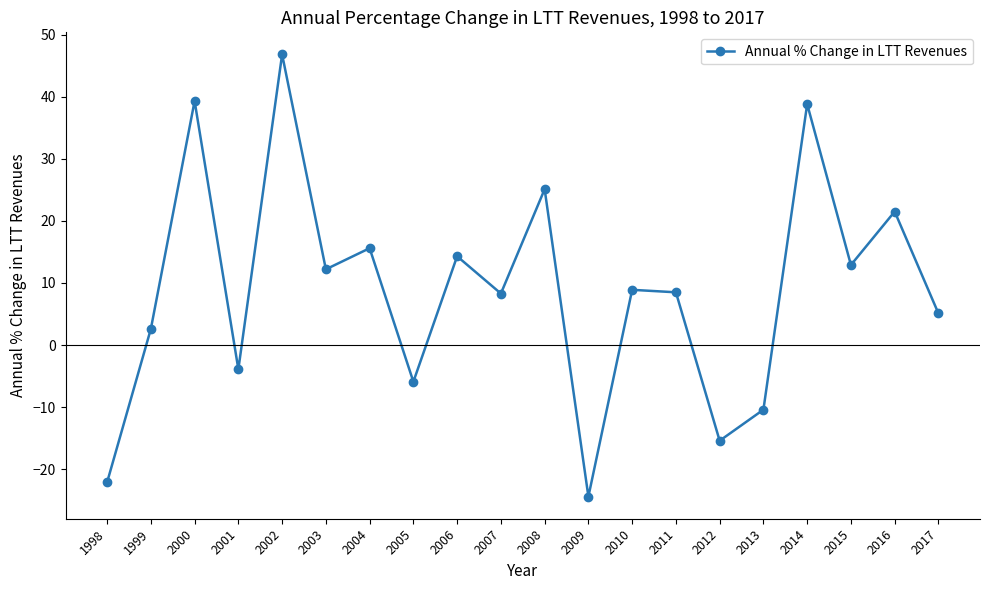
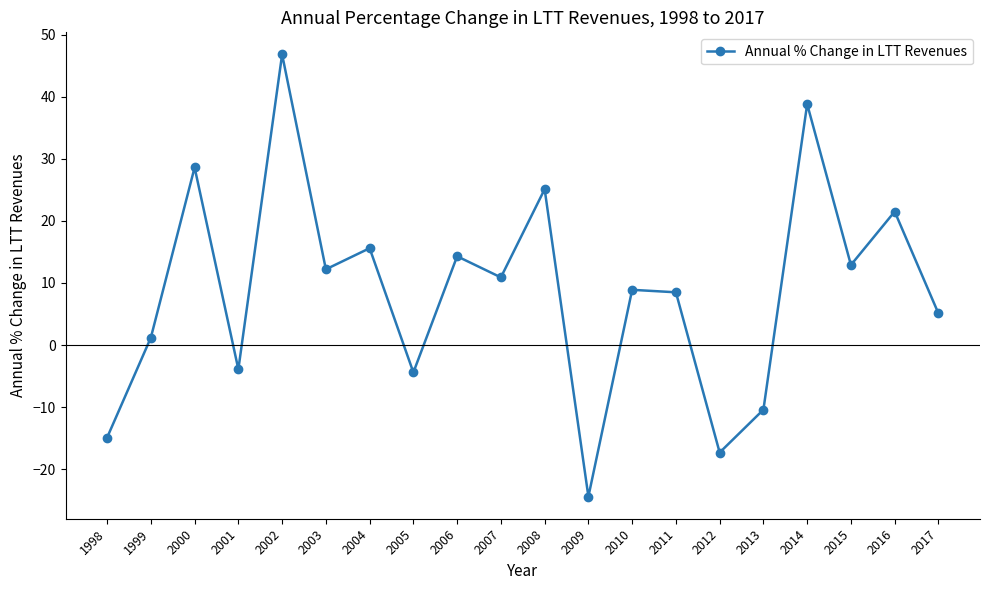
1998: -22 -> -15
1999: 3 -> 1
2000: 39 -> 29
2005: -6 -> -4
2007: 8 -> 11
2012: -15 -> -17
